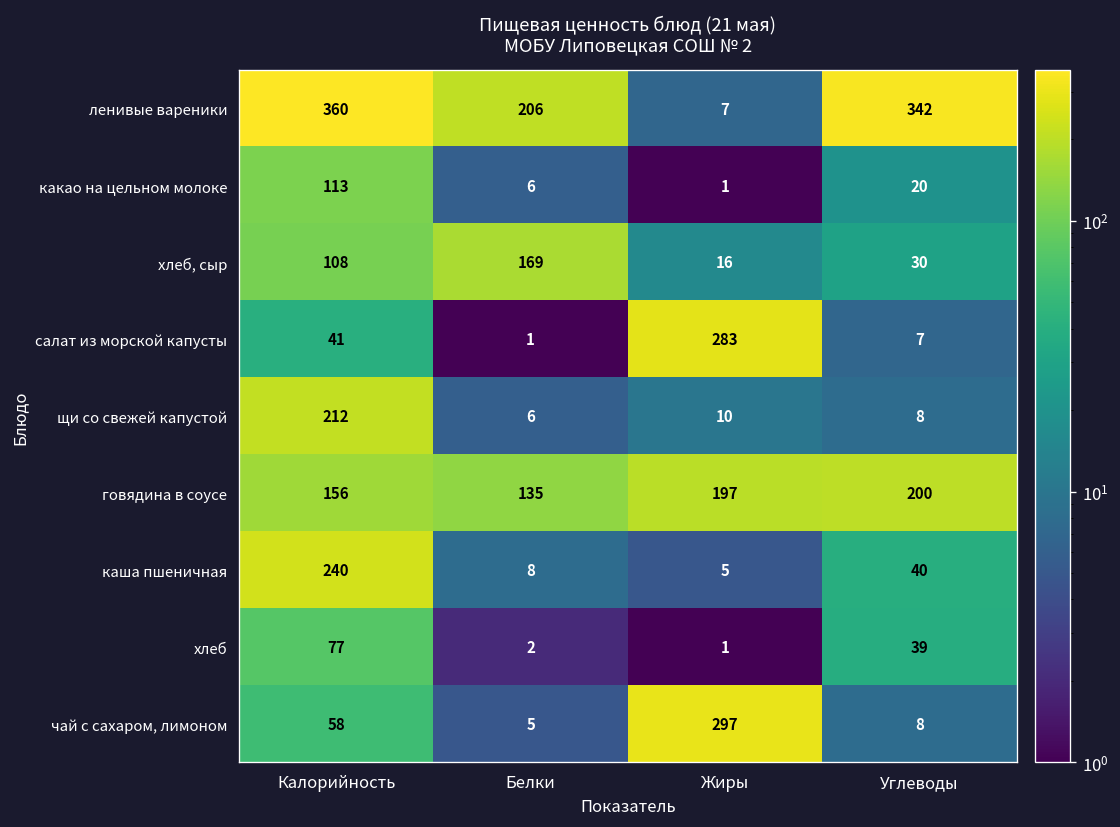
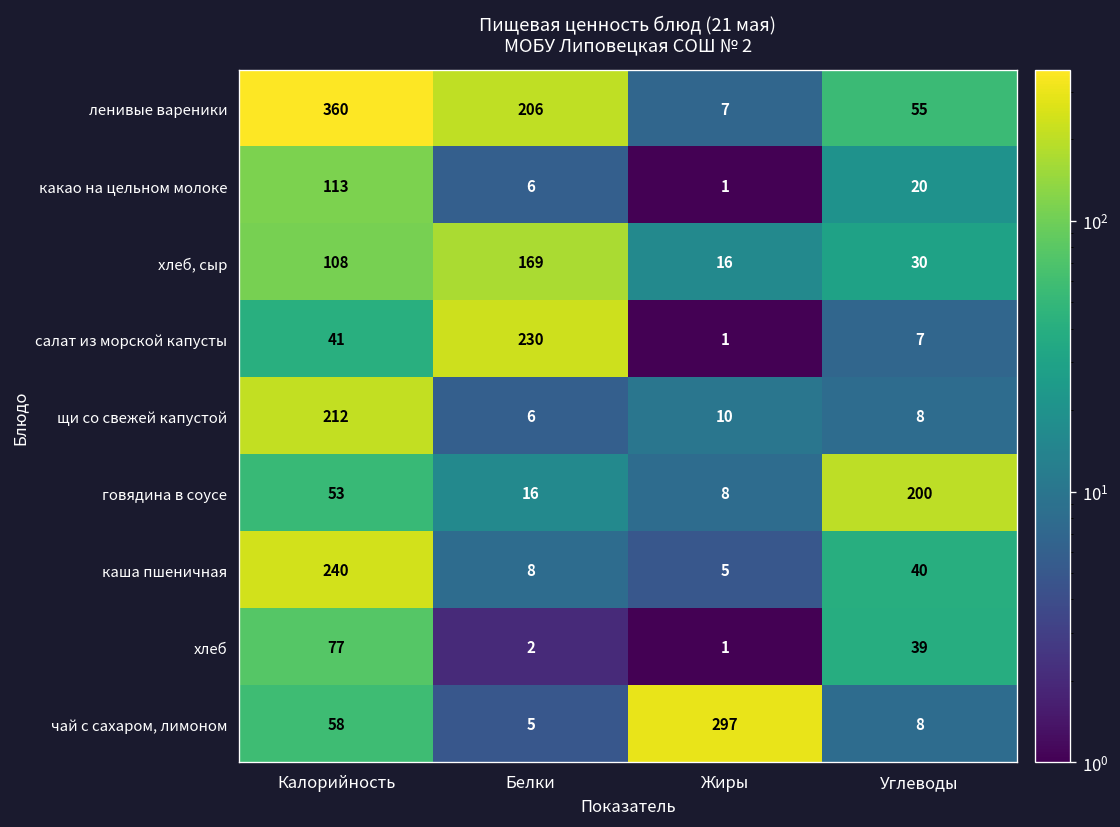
ленивые вареники, Углеводы: 342 -> 55
салат из морской капусты, Белки: 1 -> 230
салат из морской капусты, Жиры: 283 -> 1
говядина в соусе, Калорийность: 156 -> 53
говядина в соусе, Белки: 135 -> 16
говядина в соусе, Жиры: 197 -> 8
